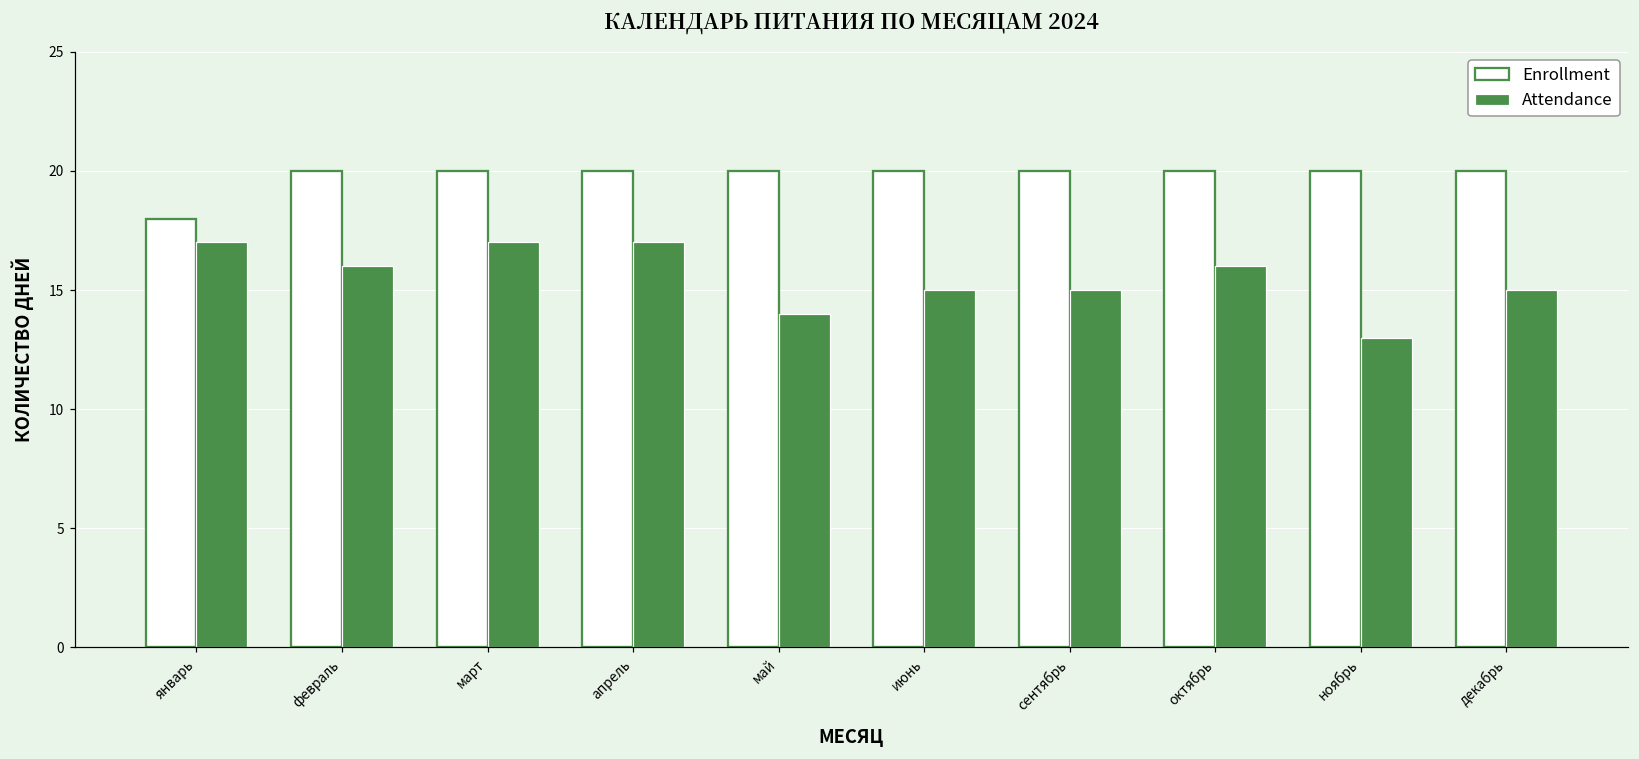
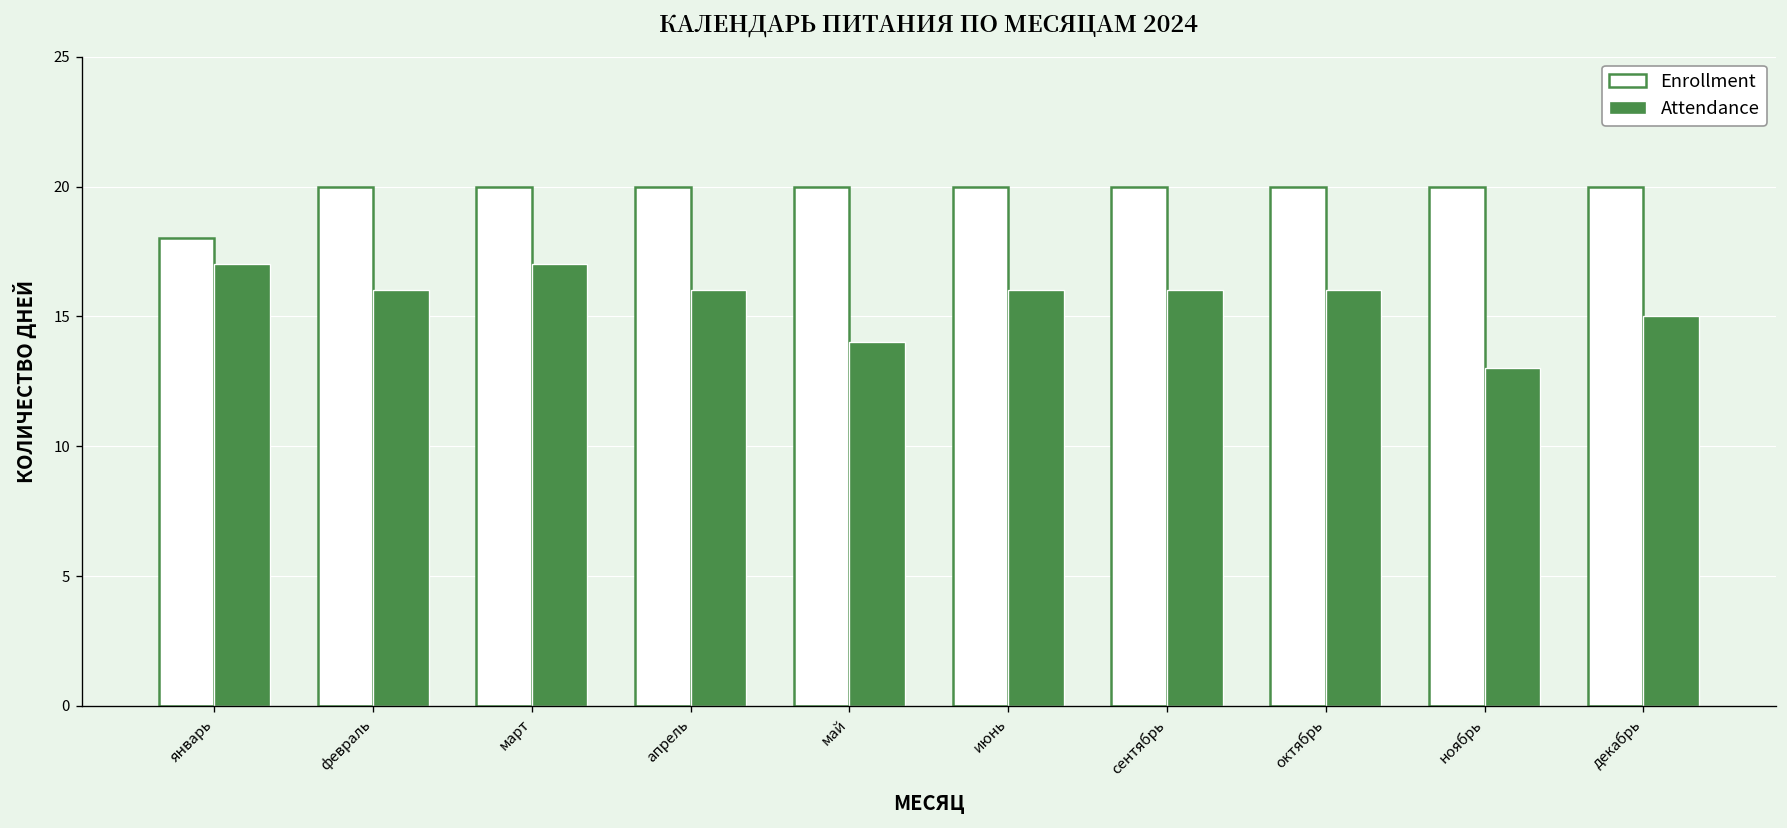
Attendance, апрель: 17 -> 16
Attendance, июнь: 15 -> 16
Attendance, сентябрь: 15 -> 16
